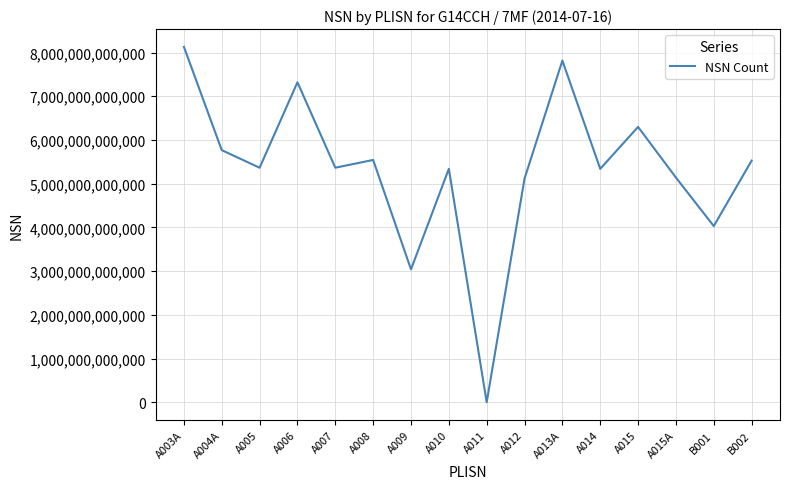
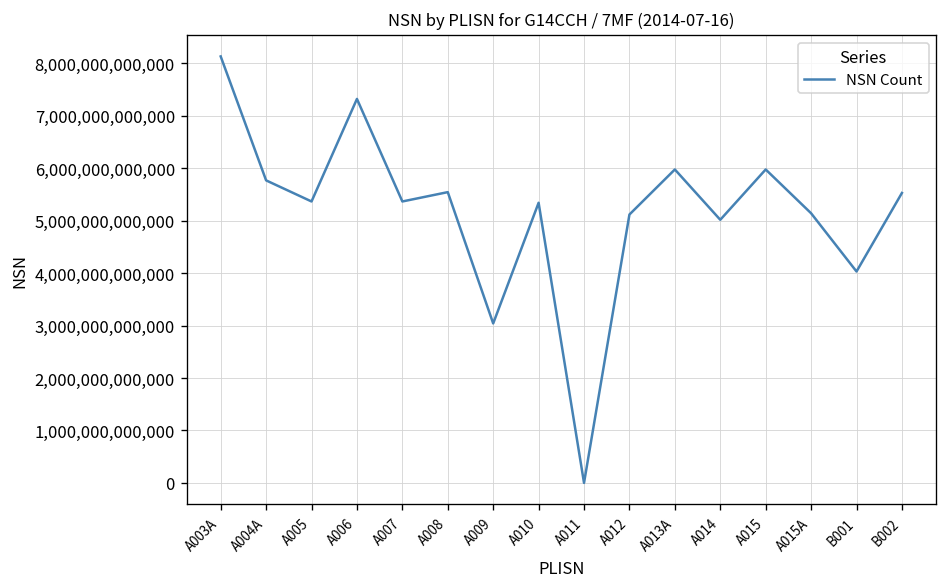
A013A: 7,800,000,000,000 -> 6,000,000,000,000
A014: 5,300,000,000,000 -> 5,000,000,000,000
A015: 6,300,000,000,000 -> 6,000,000,000,000
